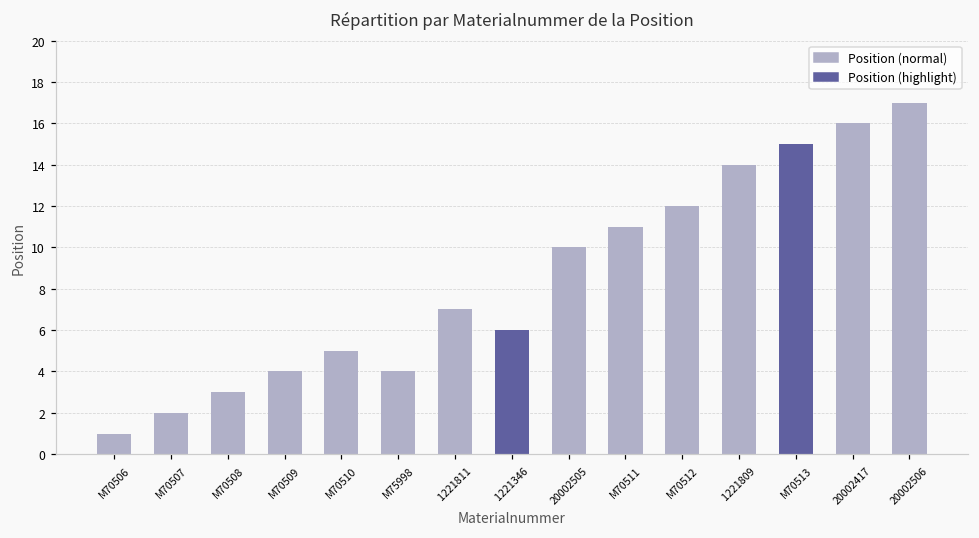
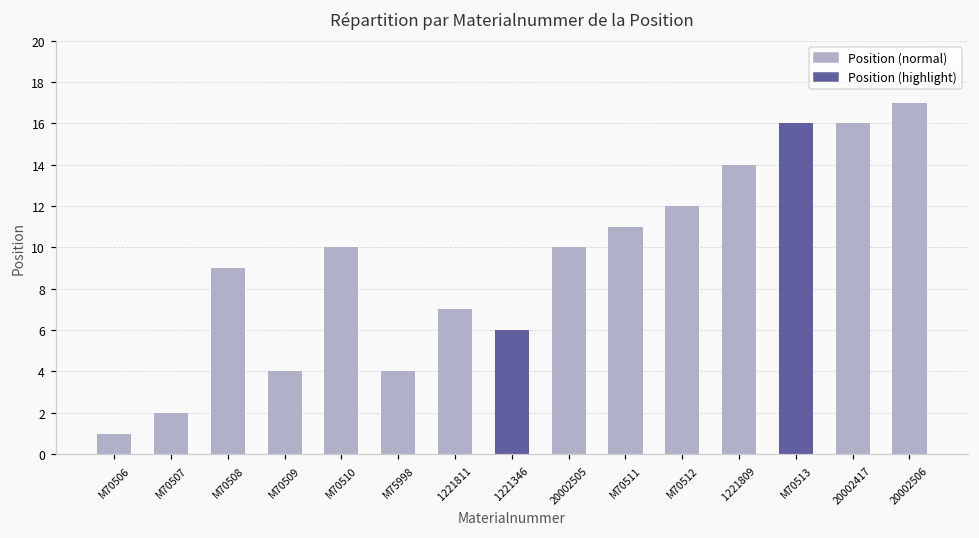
M70508: 3 -> 9
M70510: 5 -> 10
M70513: 15 -> 16
